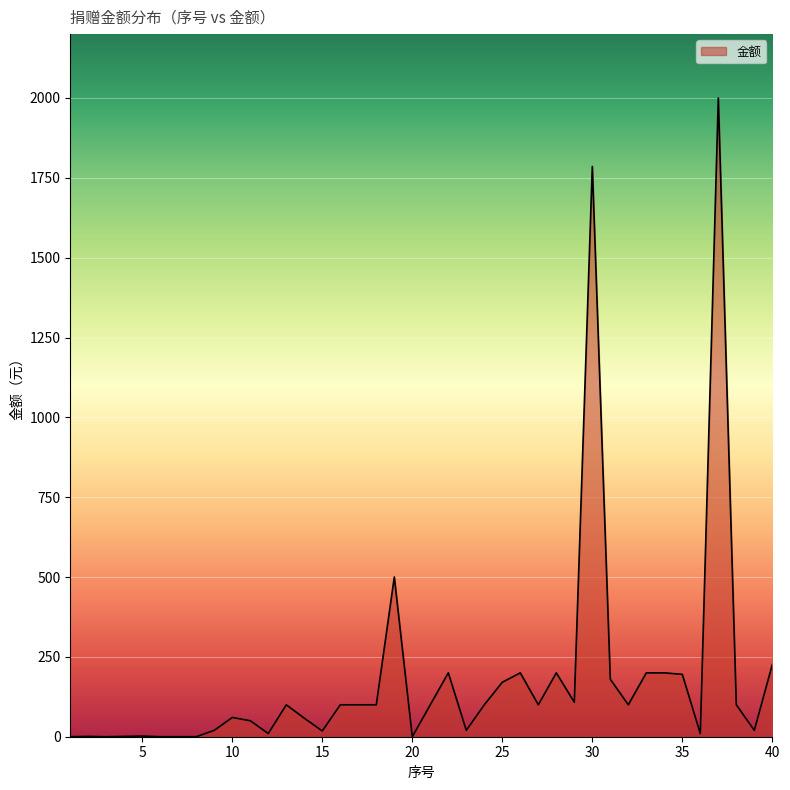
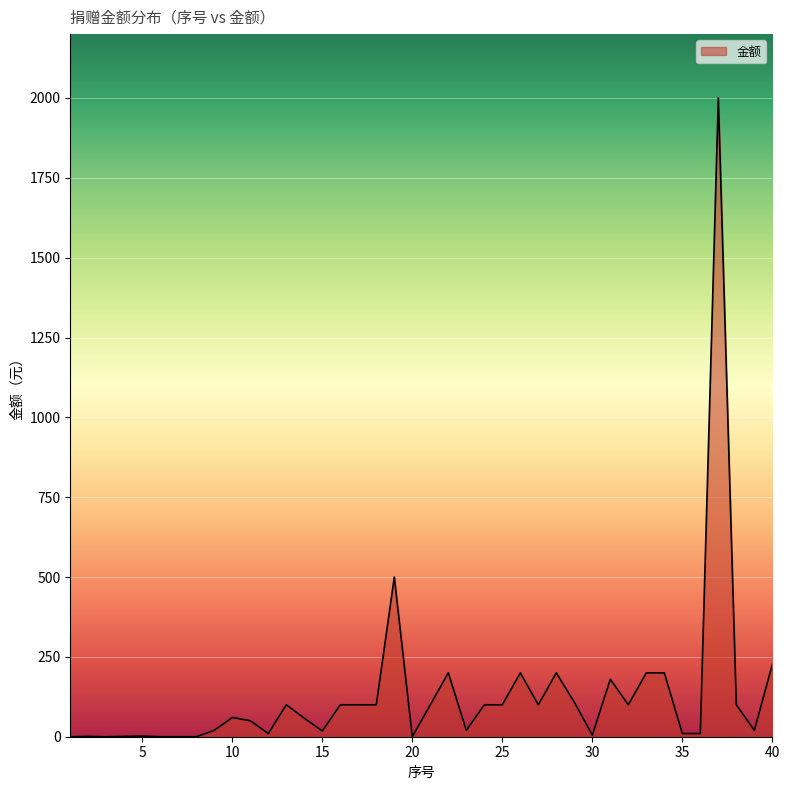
25: 170 -> 100
30: 1790 -> 10
35: 200 -> 10
